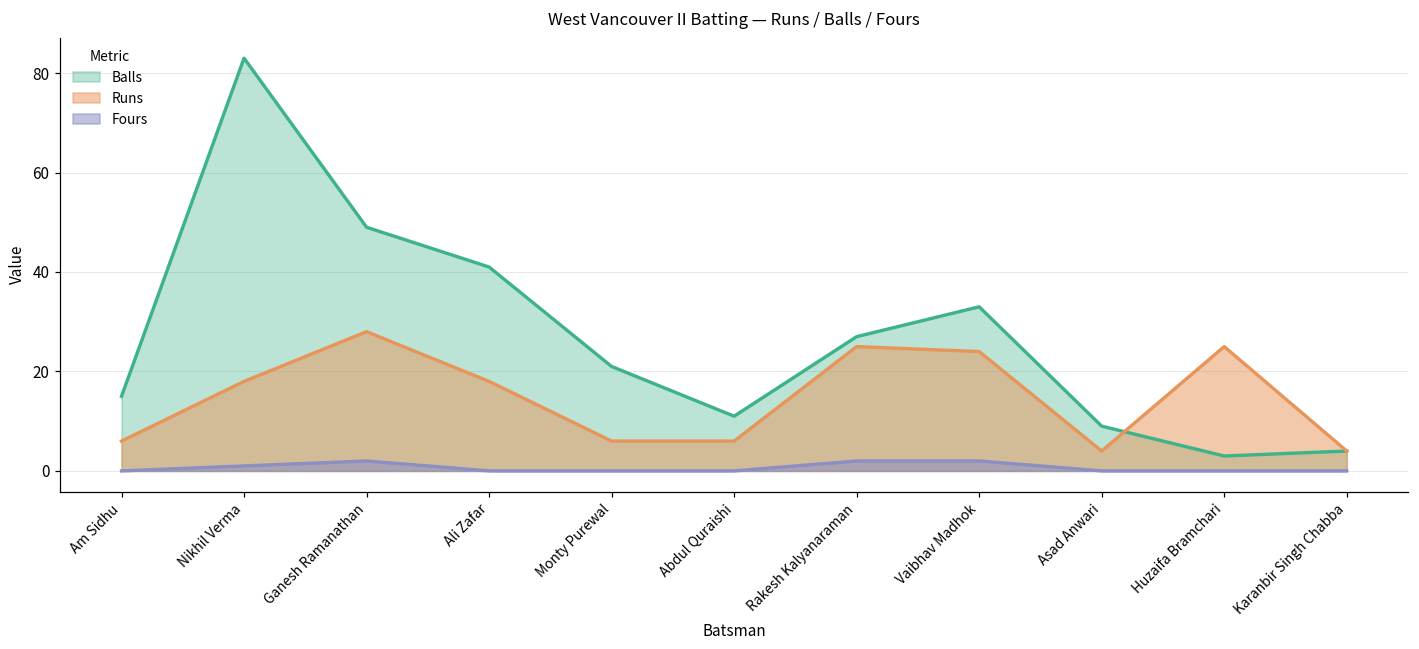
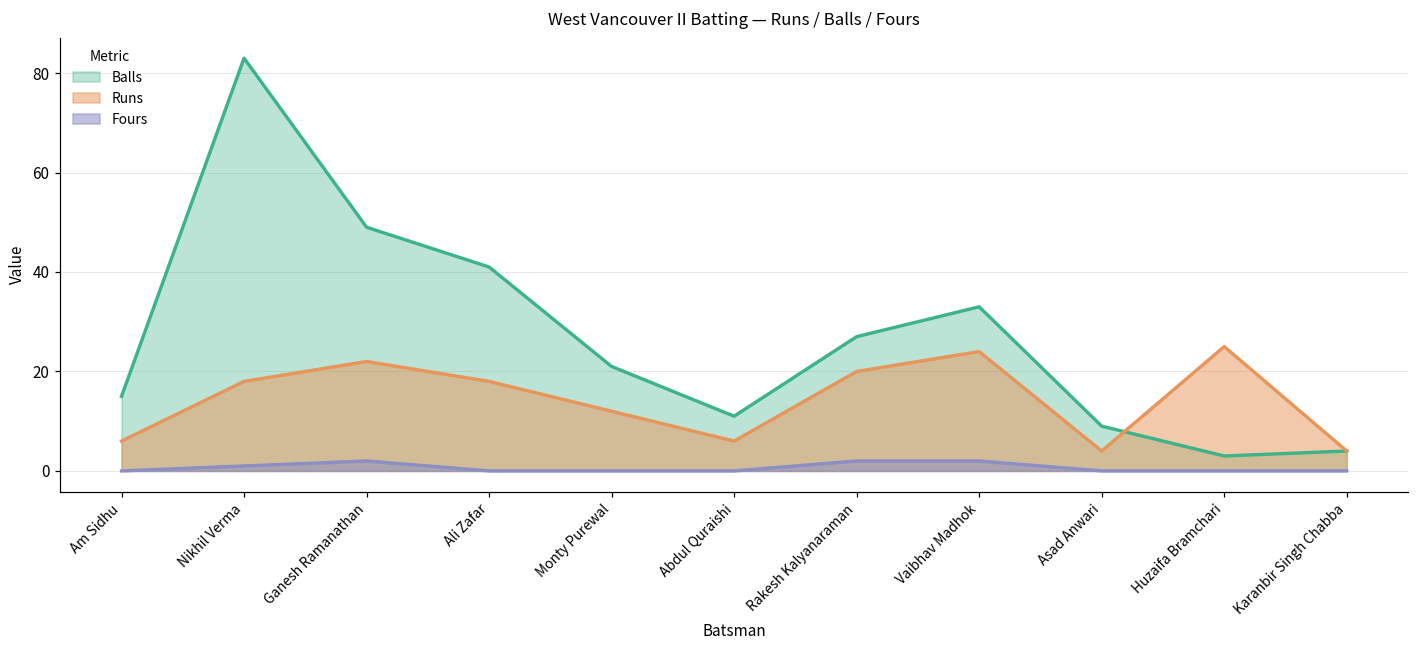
Runs, Ganesh Ramanathan: 28 -> 22
Runs, Monty Purewal: 6 -> 12
Runs, Rakesh Kalyanaraman: 25 -> 20
